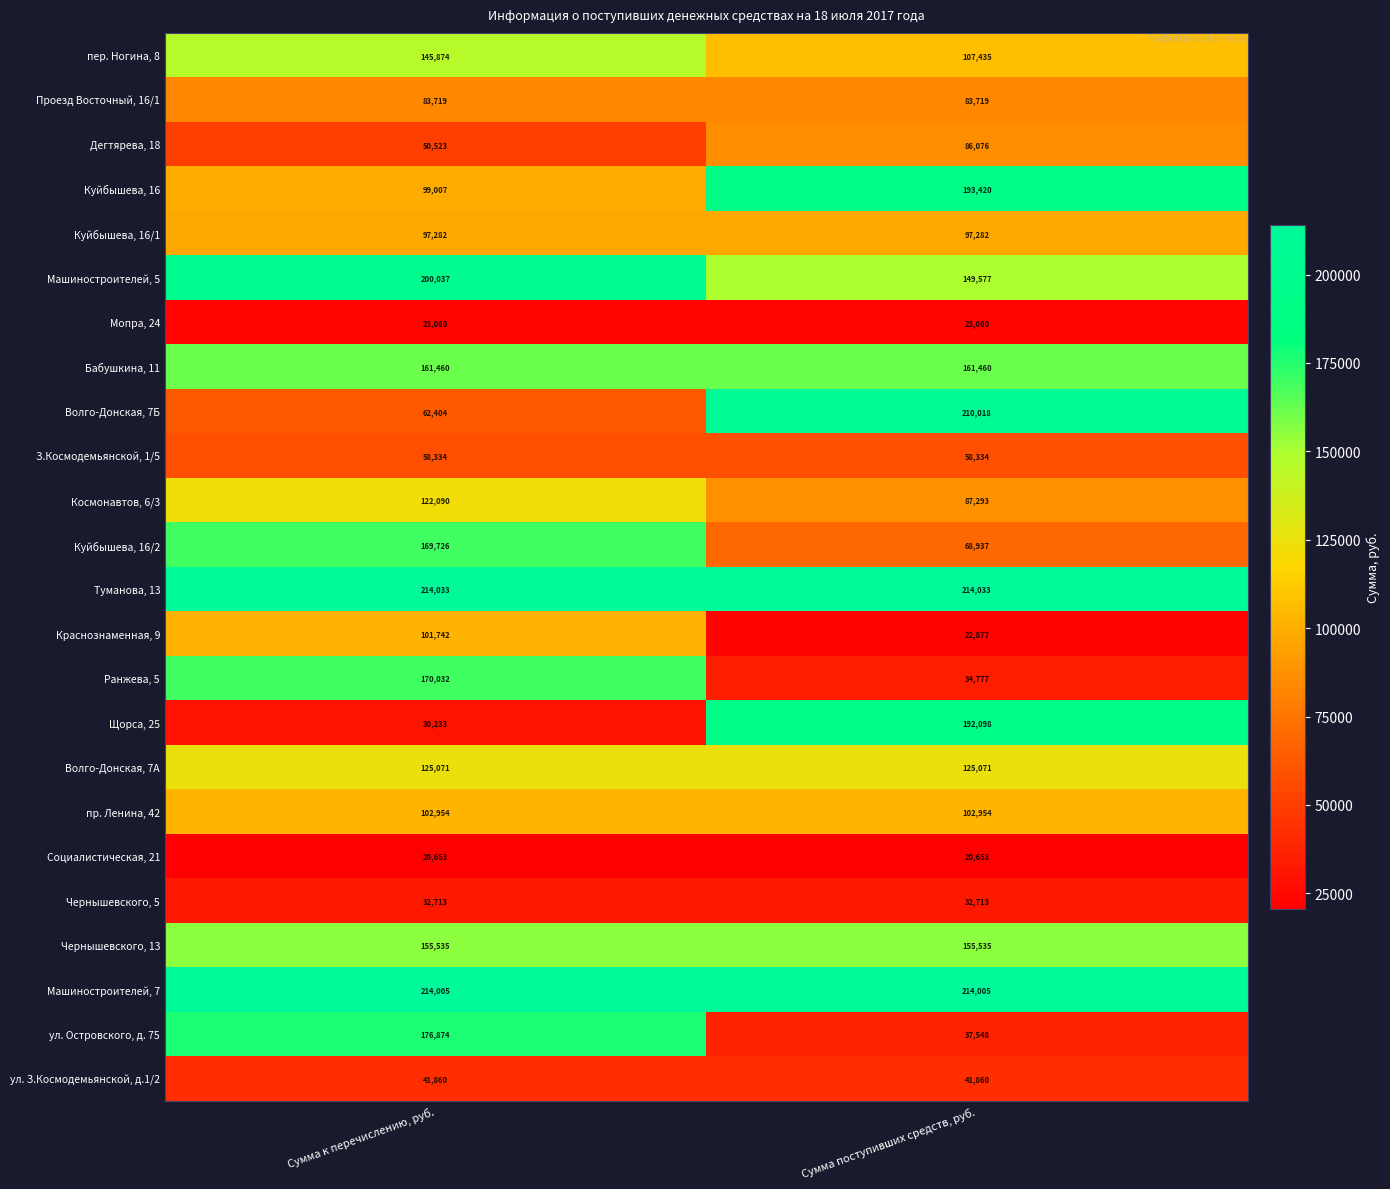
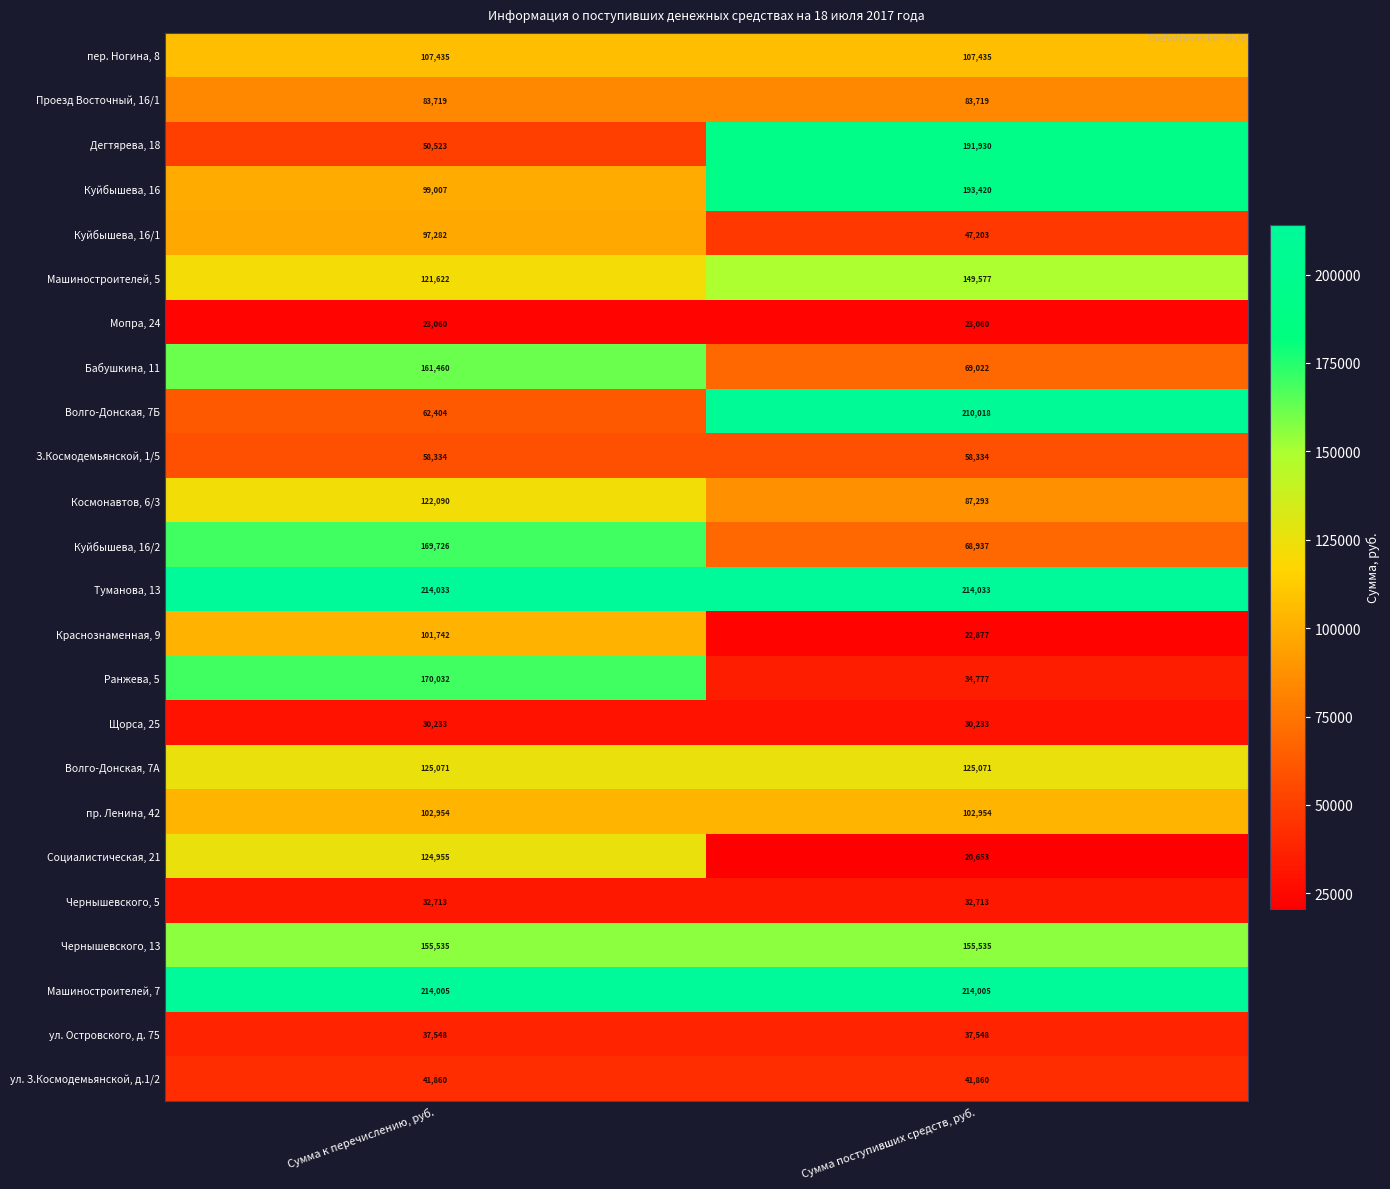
пер. Ногина, 8, Сумма к перечислению, руб.: 145,874 -> 107,435
Дегтярева, 18, Сумма поступивших средств, руб.: 86,076 -> 191,930
Куйбышева, 16/1, Сумма поступивших средств, руб.: 97,282 -> 47,203
Машиностроителей, 5, Сумма к перечислению, руб.: 200,037 -> 121,622
Бабушкина, 11, Сумма поступивших средств, руб.: 161,460 -> 69,022
Щорса, 25, Сумма поступивших средств, руб.: 192,098 -> 30,233
Социалистическая, 21, Сумма к перечислению, руб.: 20,653 -> 124,955
ул. Островского, д. 75, Сумма к перечислению, руб.: 176,874 -> 37,548
